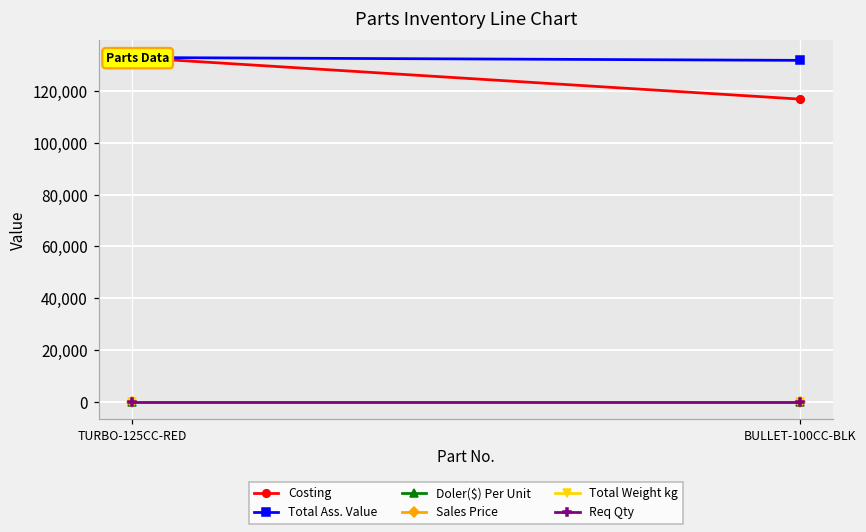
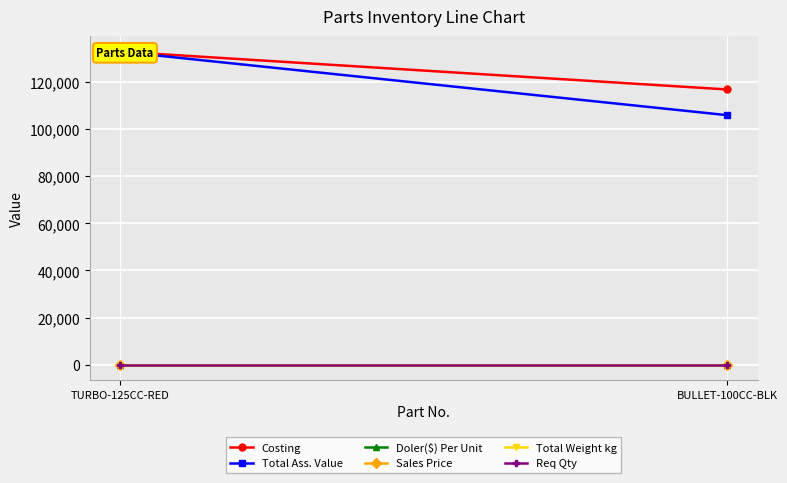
Total Ass. Value, BULLET-100CC-BLK: 132,000 -> 106,000
